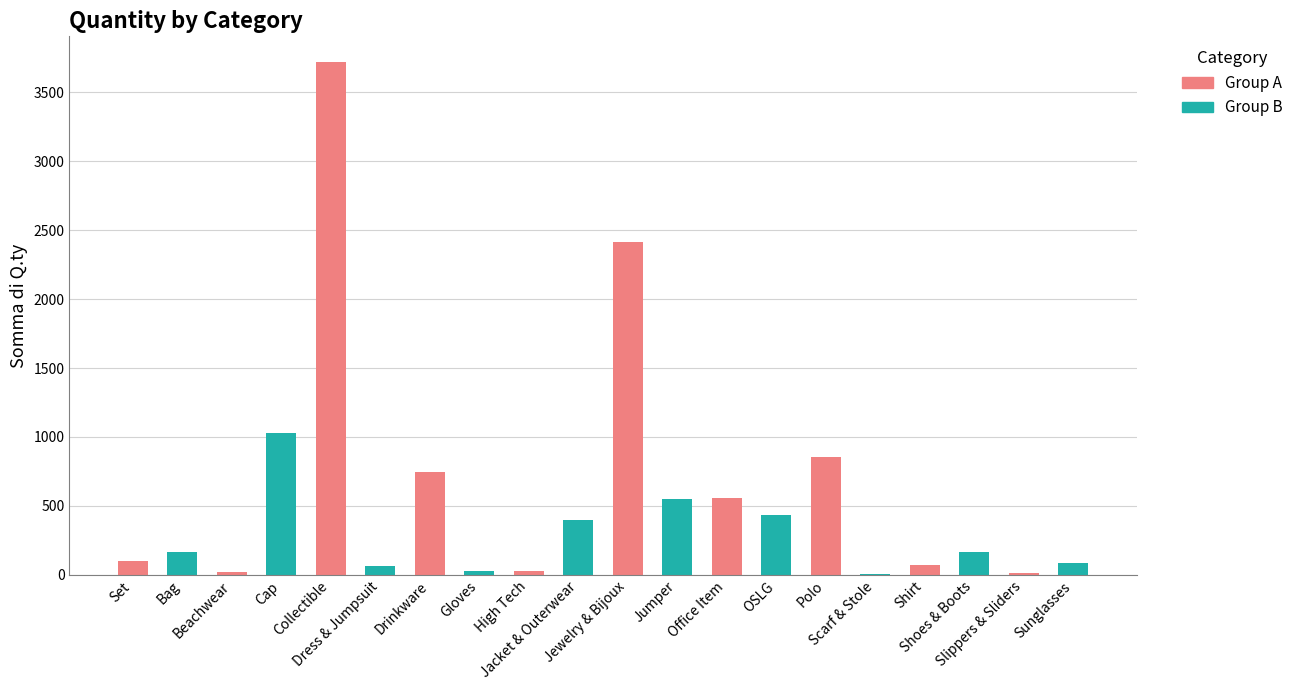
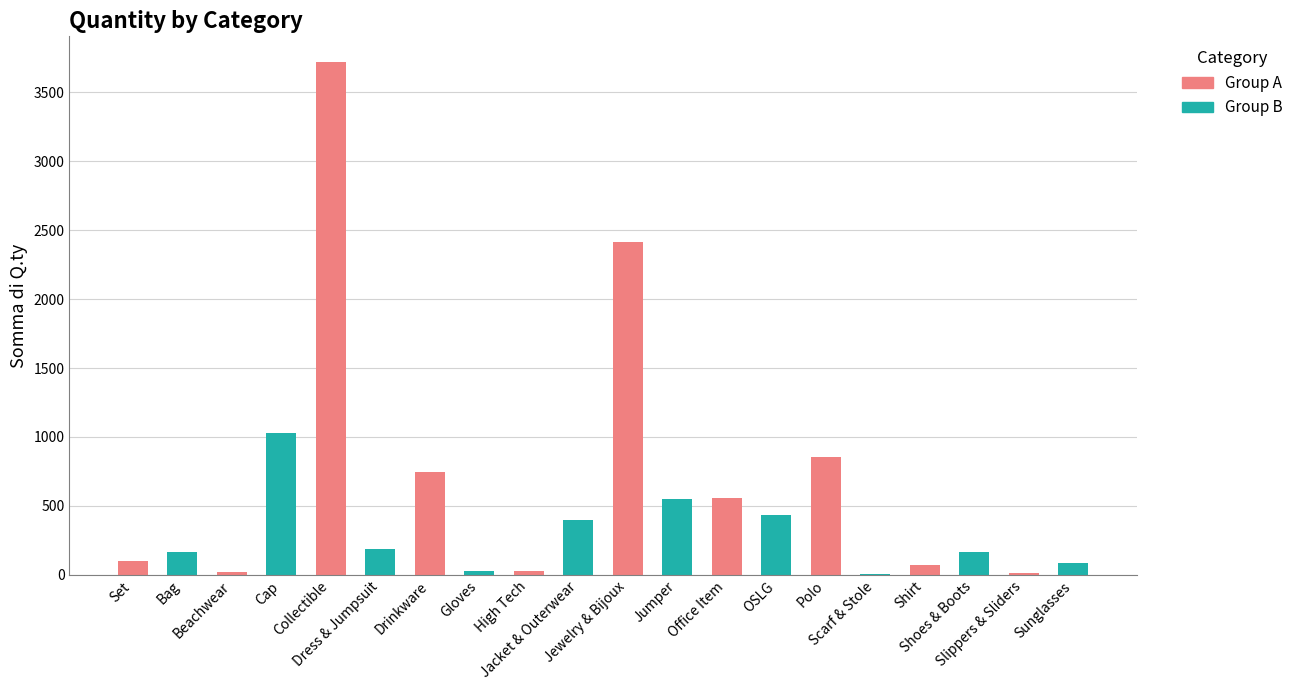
Dress & Jumpsuit: 70 -> 190
